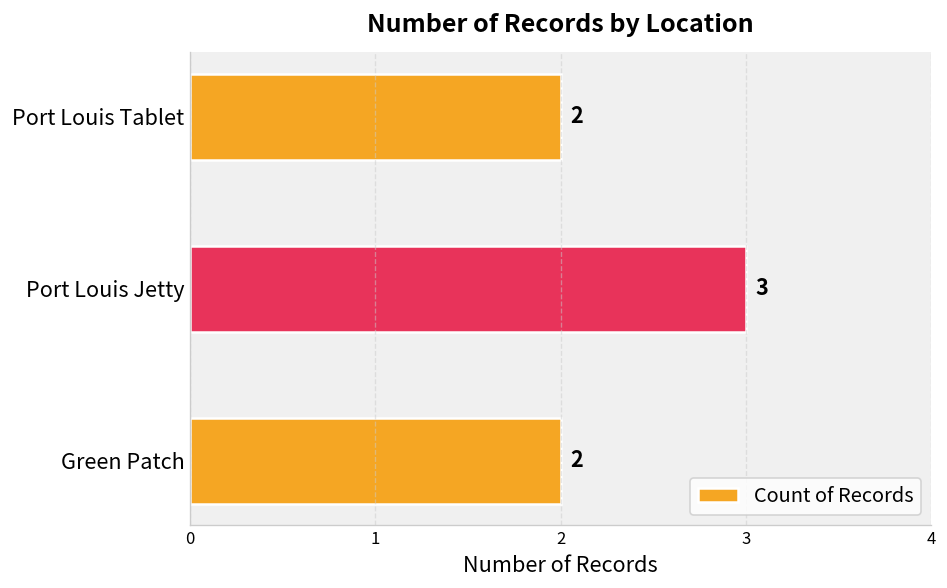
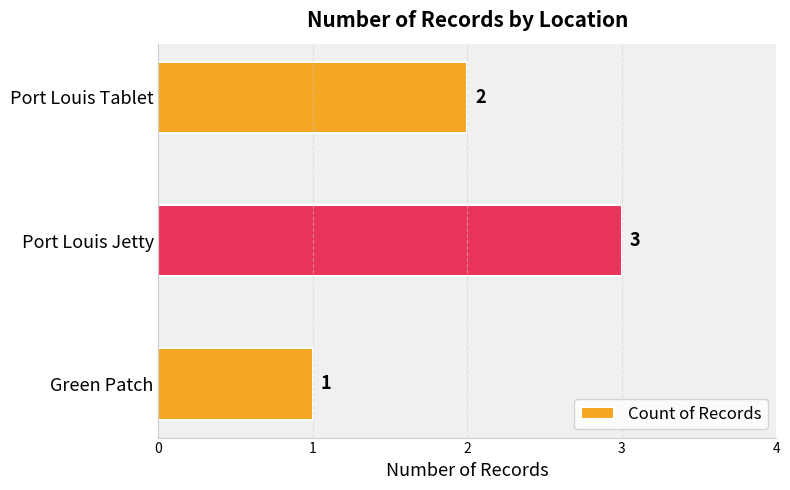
Green Patch: 2 -> 1
